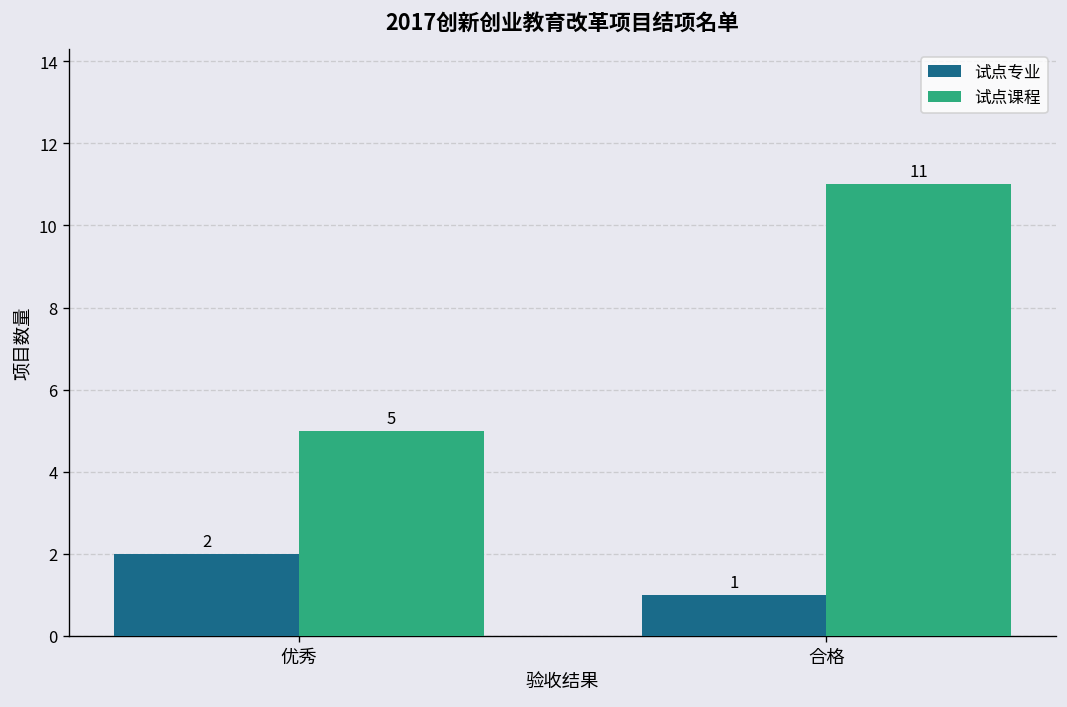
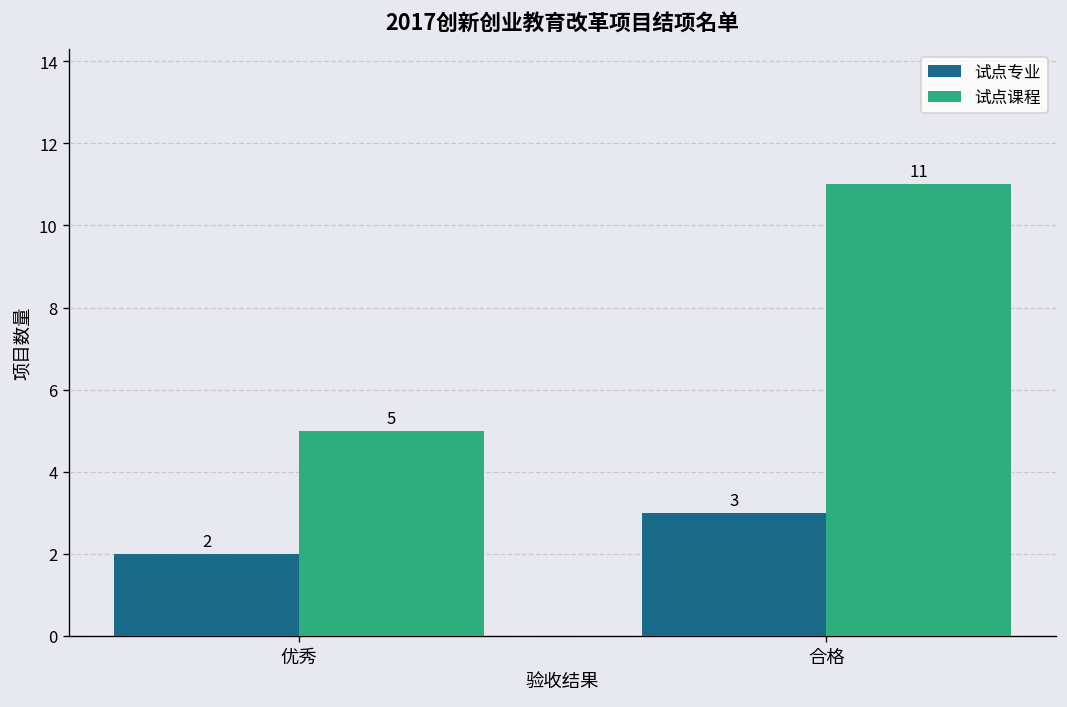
试点专业, 合格: 1 -> 3
